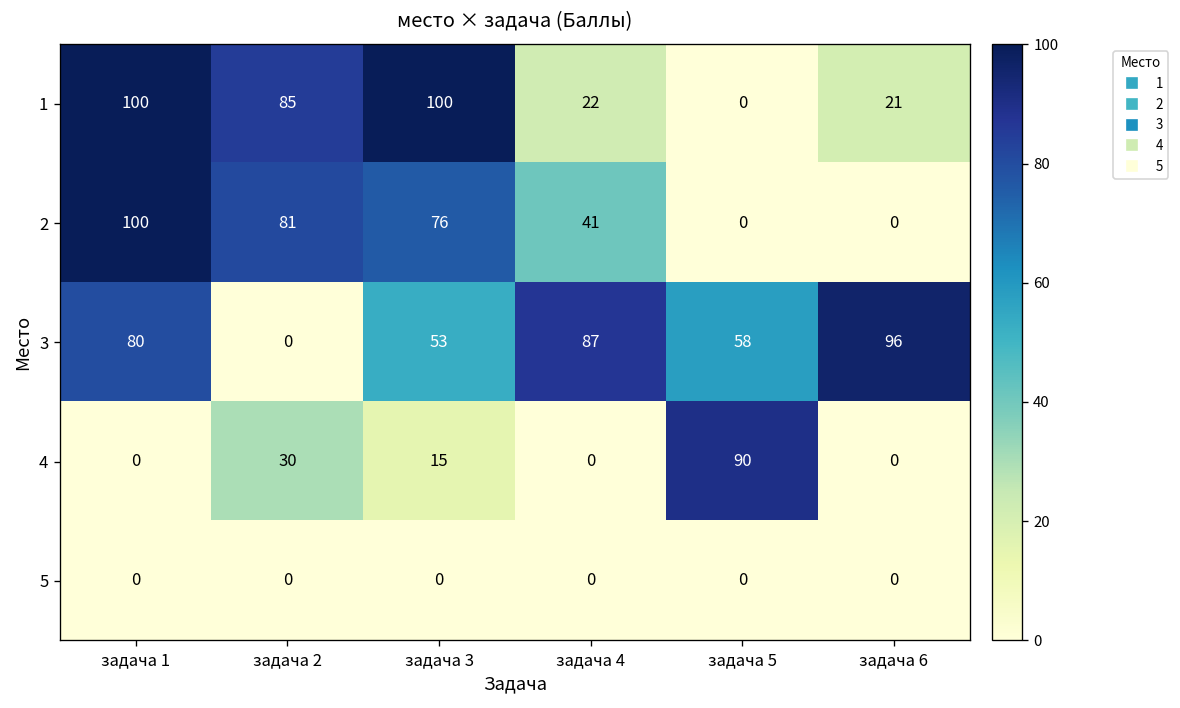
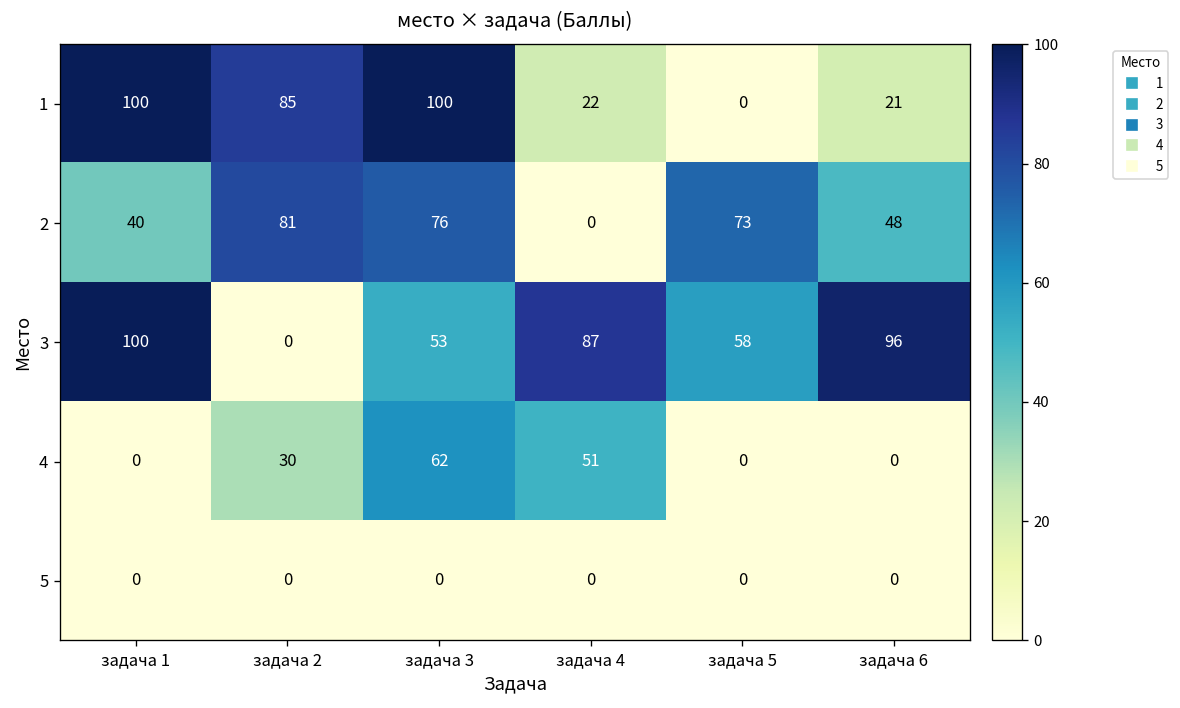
2, задача 1: 100 -> 40
2, задача 4: 41 -> 0
2, задача 5: 0 -> 73
2, задача 6: 0 -> 48
3, задача 1: 80 -> 100
4, задача 3: 15 -> 62
4, задача 4: 0 -> 51
4, задача 5: 90 -> 0
